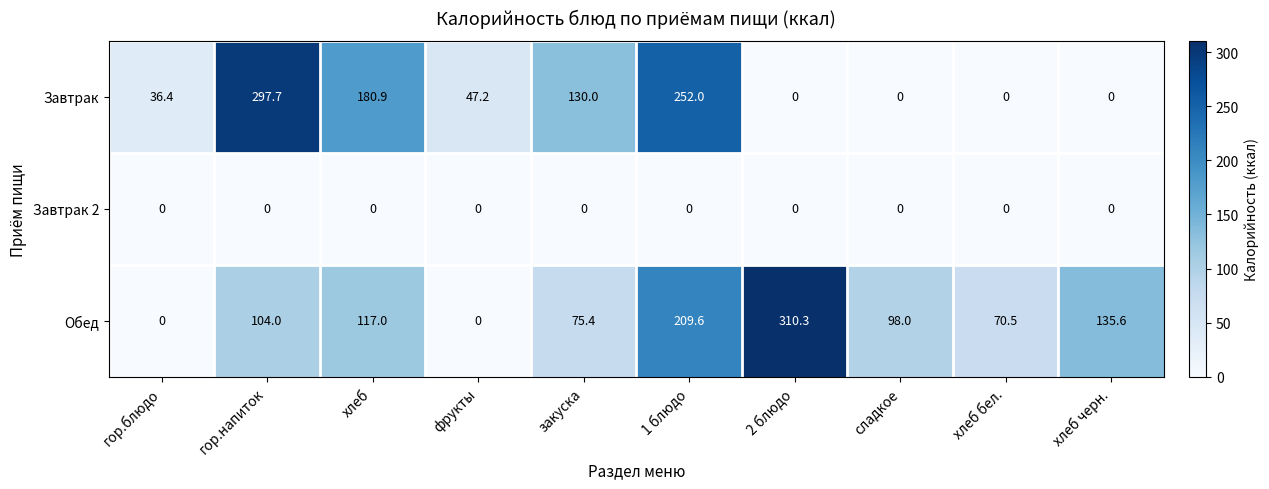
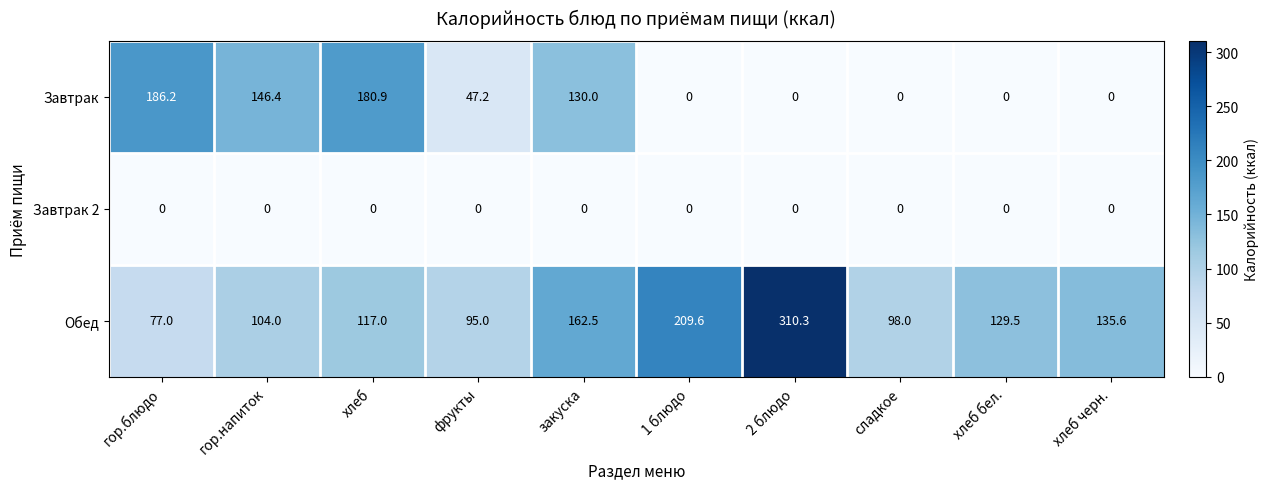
Завтрак, гор.блюдо: 36.4 -> 186.2
Завтрак, гор.напиток: 297.7 -> 146.4
Завтрак, 1 блюдо: 252.0 -> 0
Обед, гор.блюдо: 0 -> 77.0
Обед, фрукты: 0 -> 95.0
Обед, закуска: 75.4 -> 162.5
Обед, хлеб бел.: 70.5 -> 129.5
